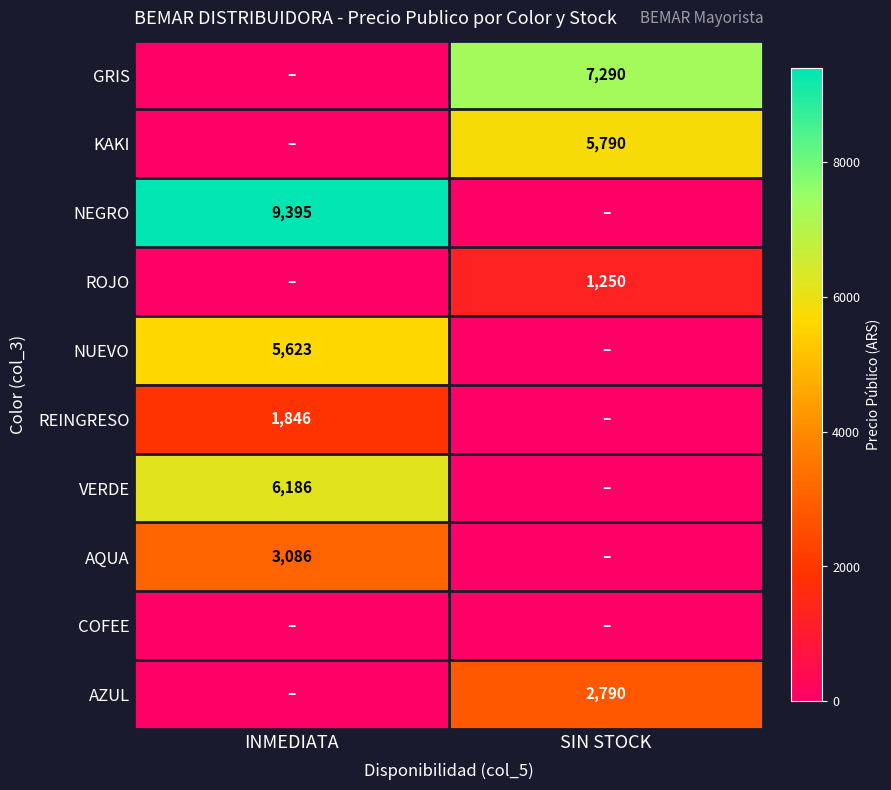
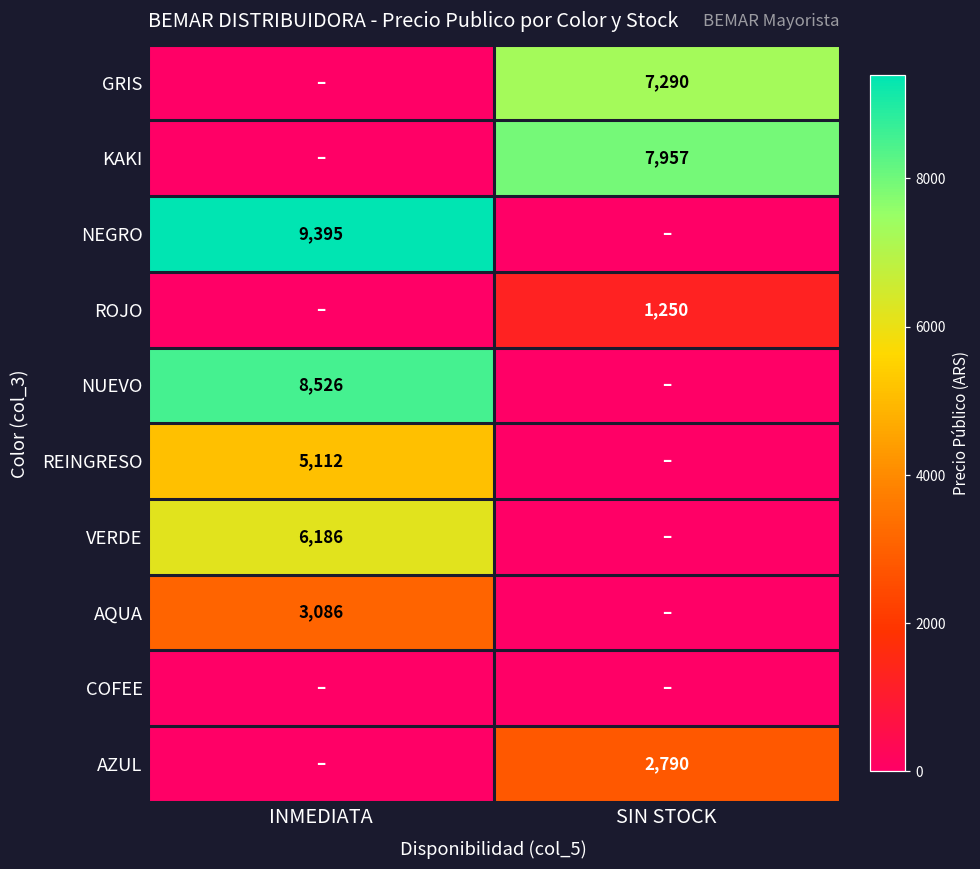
KAKI, SIN STOCK: 5,790 -> 7,957
NUEVO, INMEDIATA: 5,623 -> 8,526
REINGRESO, INMEDIATA: 1,846 -> 5,112
